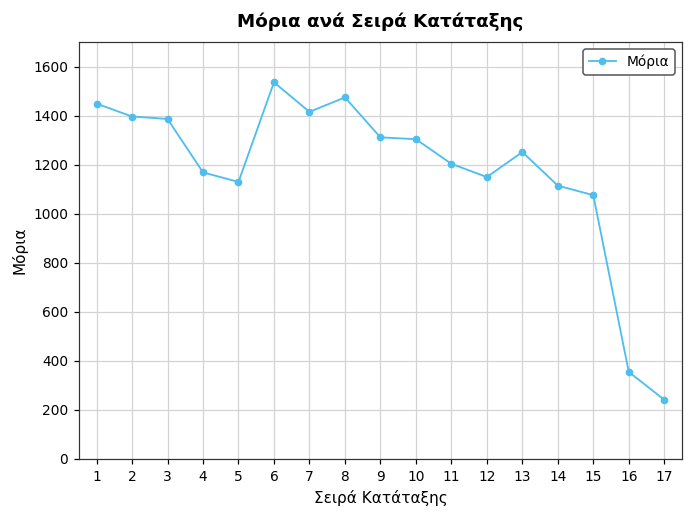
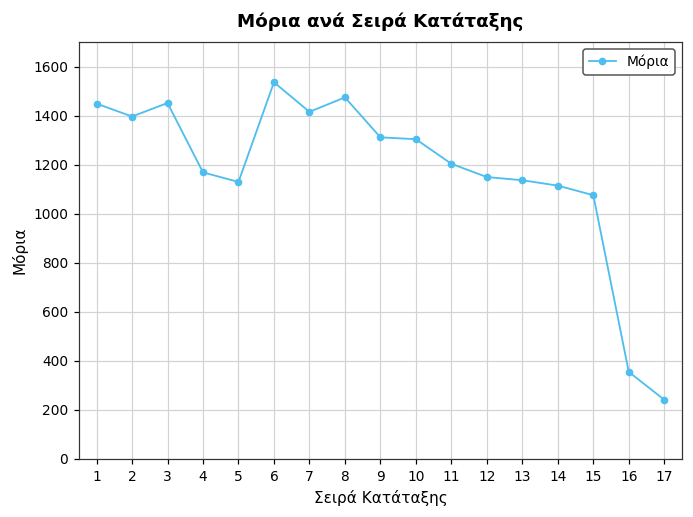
3: 1390 -> 1450
13: 1250 -> 1140
